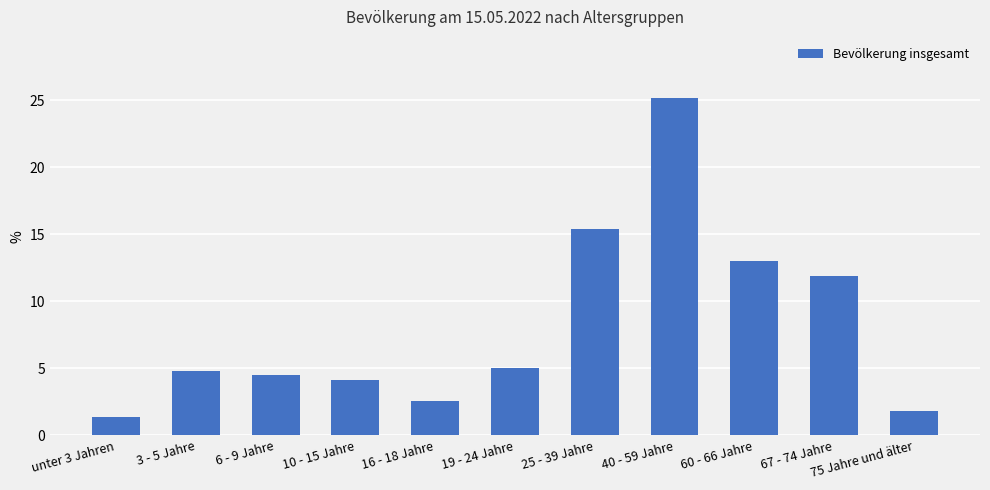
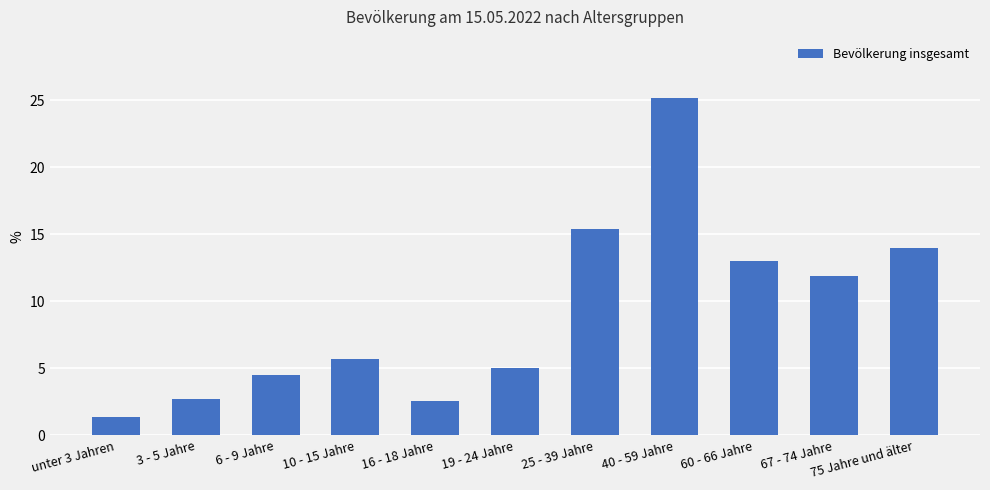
3 - 5 Jahre: 4.8 -> 2.7
10 - 15 Jahre: 4.1 -> 5.7
75 Jahre und älter: 1.8 -> 14.0
